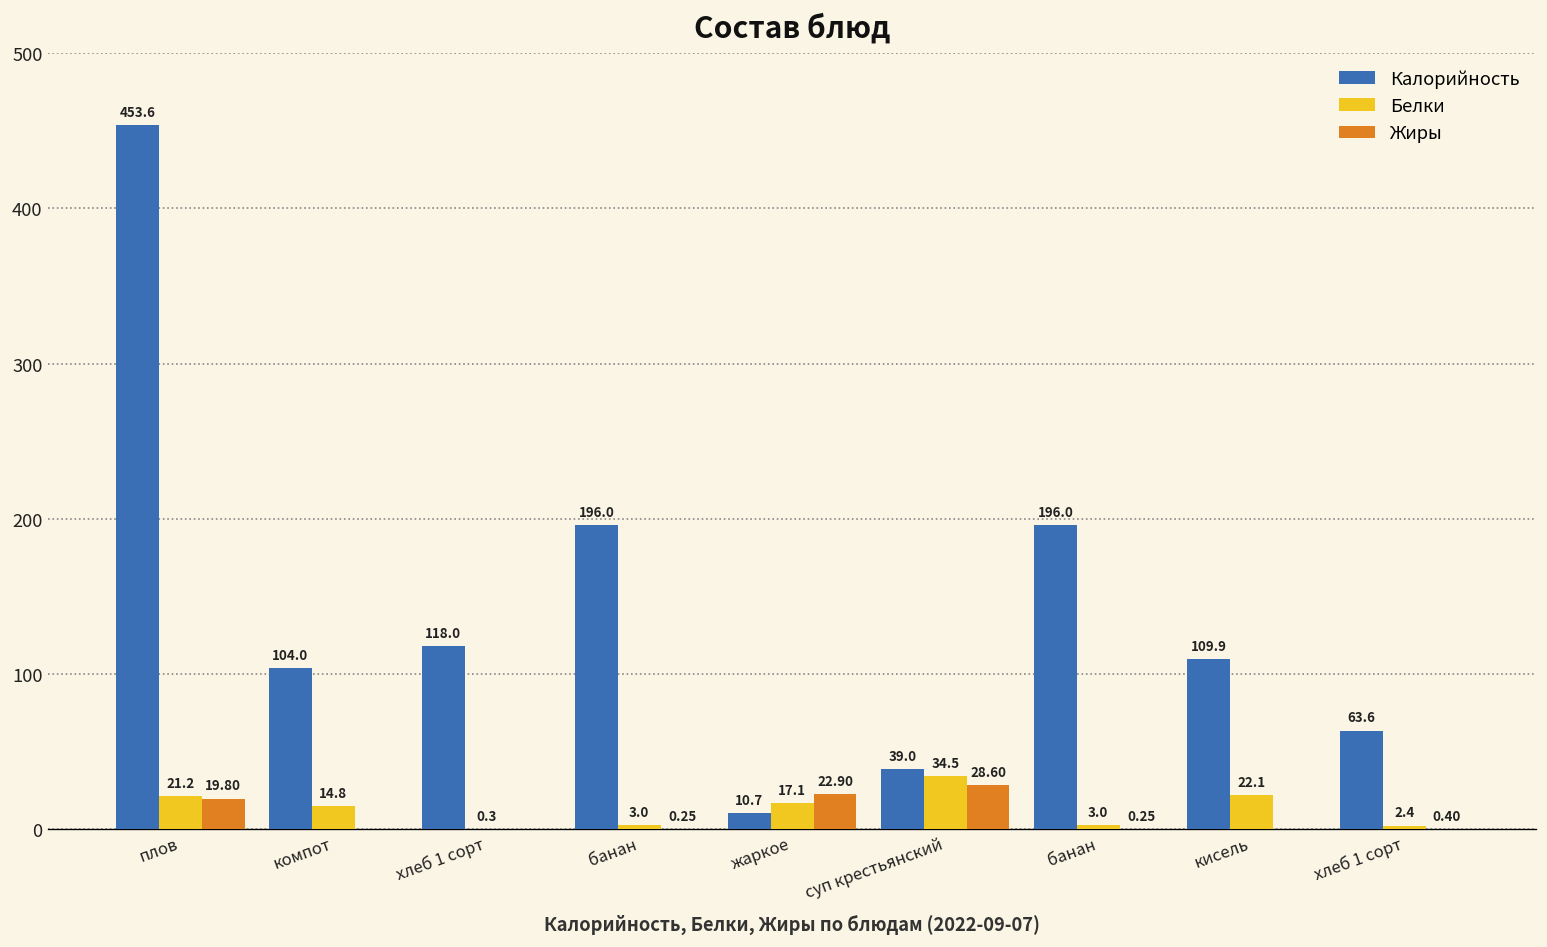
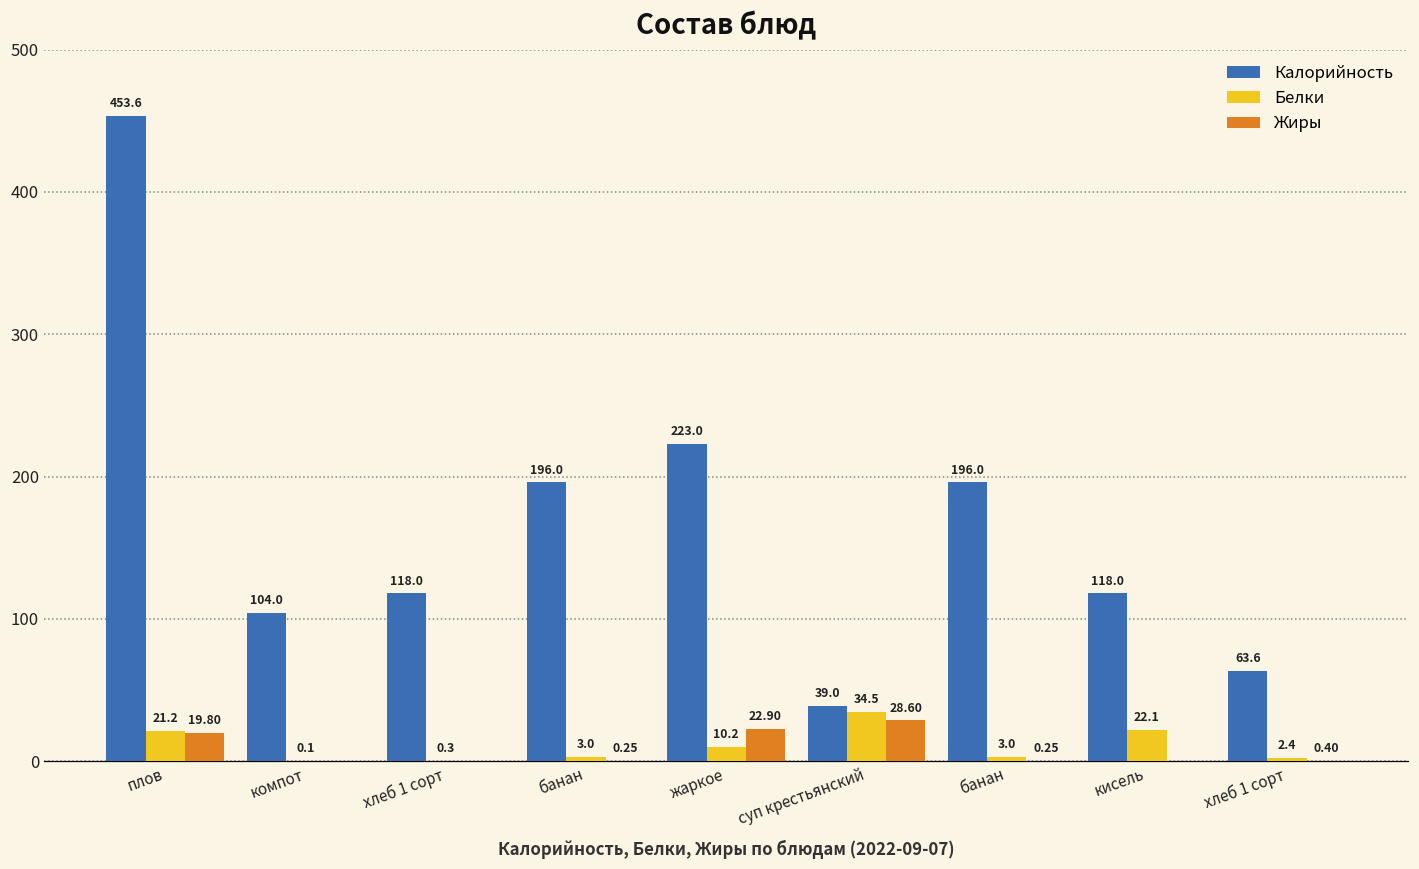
Белки, компот: 14.8 -> 0.1
Калорийность, жаркое: 10.7 -> 223.0
Белки, жаркое: 17.1 -> 10.2
Калорийность, кисель: 109.9 -> 118.0
